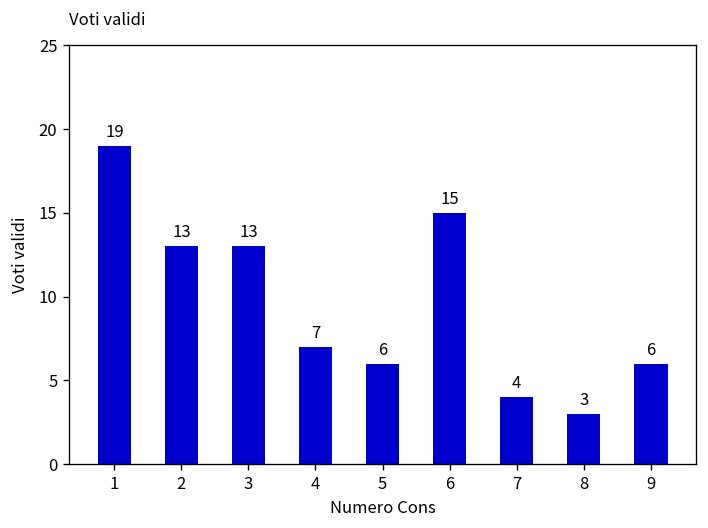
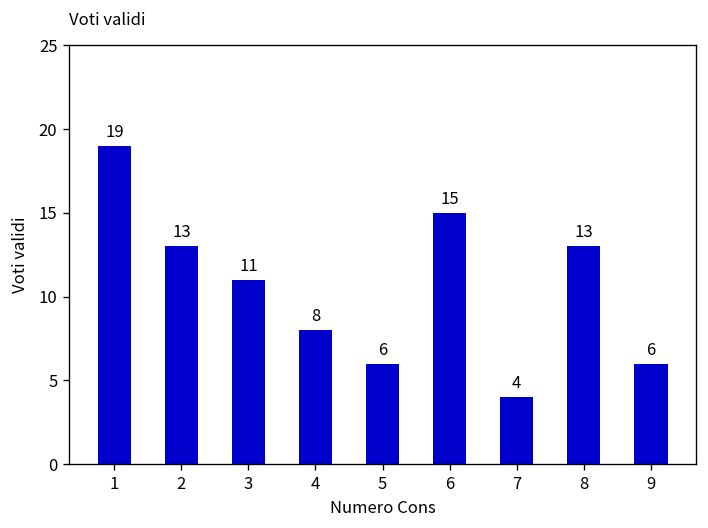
3: 13 -> 11
4: 7 -> 8
8: 3 -> 13
